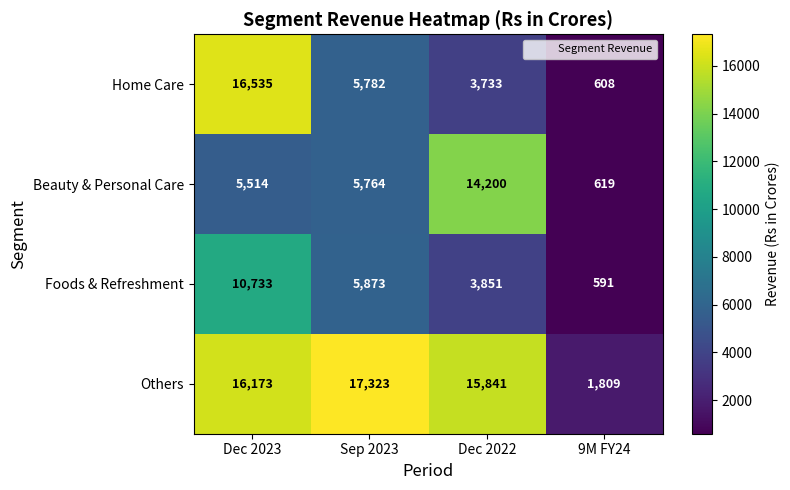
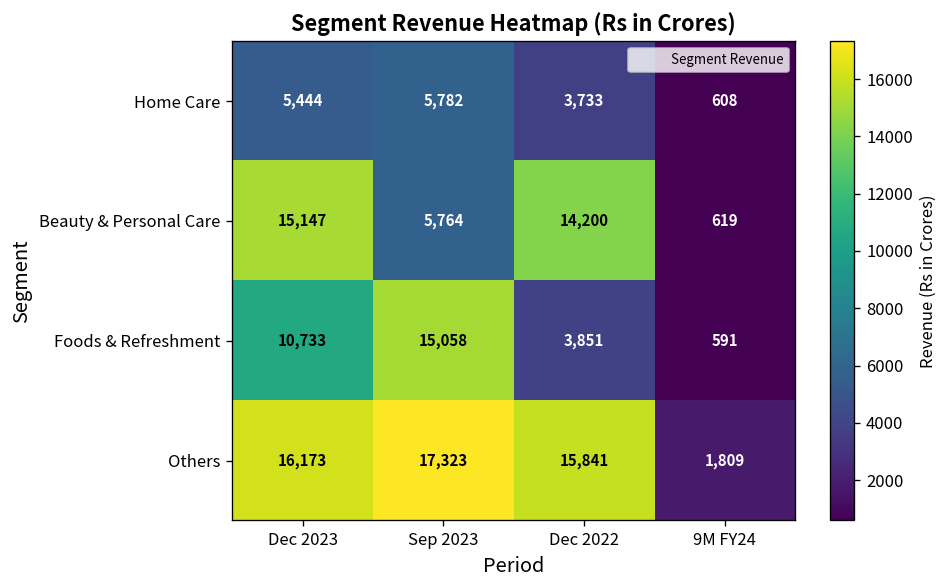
Home Care, Dec 2023: 16,535 -> 5,444
Beauty & Personal Care, Dec 2023: 5,514 -> 15,147
Foods & Refreshment, Sep 2023: 5,873 -> 15,058
